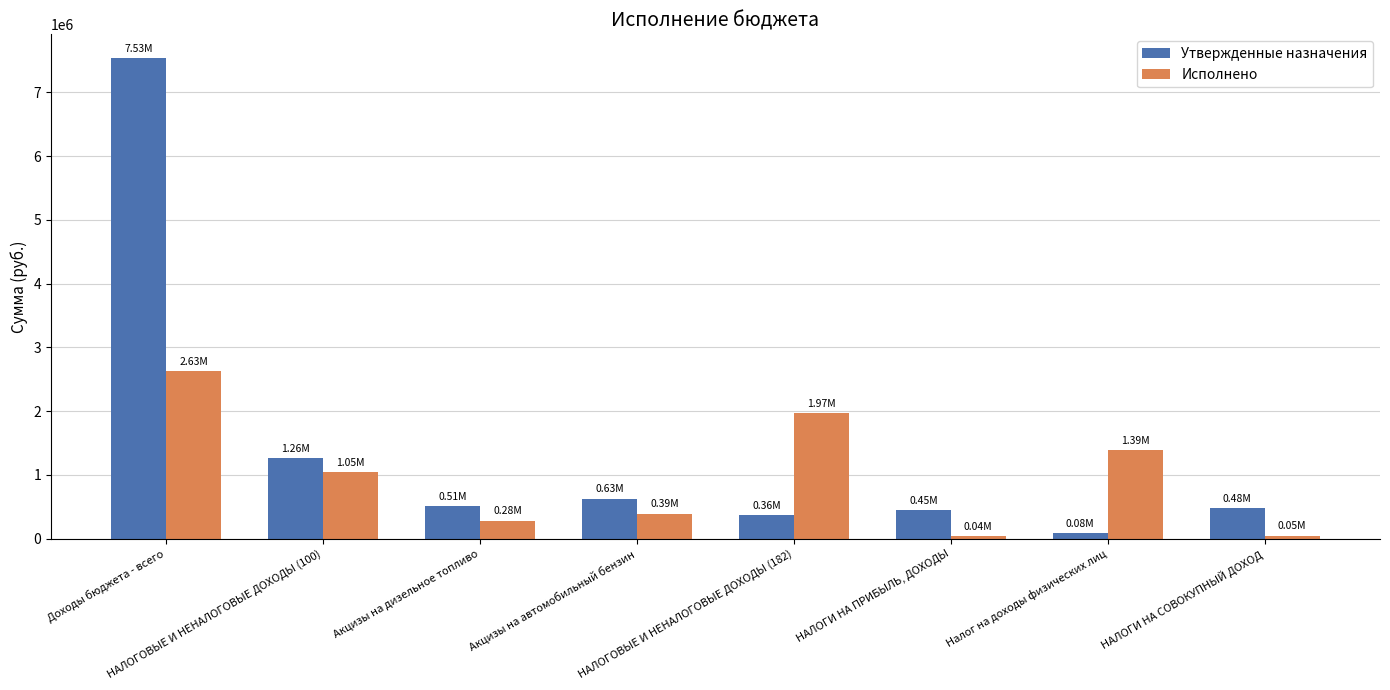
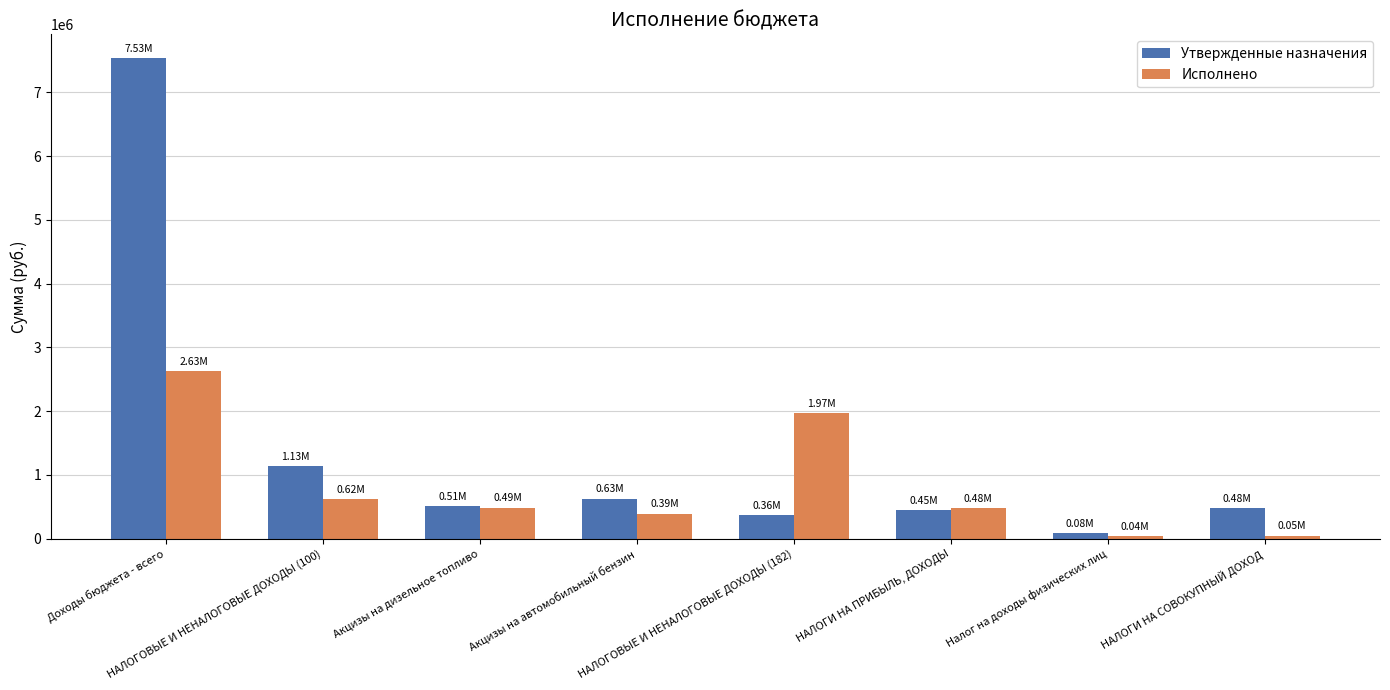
Утвержденные назначения, НАЛОГОВЫЕ И НЕНАЛОГОВЫЕ ДОХОДЫ (100): 1.26M -> 1.13M
Исполнено, НАЛОГОВЫЕ И НЕНАЛОГОВЫЕ ДОХОДЫ (100): 1.05M -> 0.62M
Исполнено, Акцизы на дизельное топливо: 0.28M -> 0.49M
Исполнено, НАЛОГИ НА ПРИБЫЛЬ, ДОХОДЫ: 0.04M -> 0.48M
Исполнено, Налог на доходы физических лиц: 1.39M -> 0.04M
